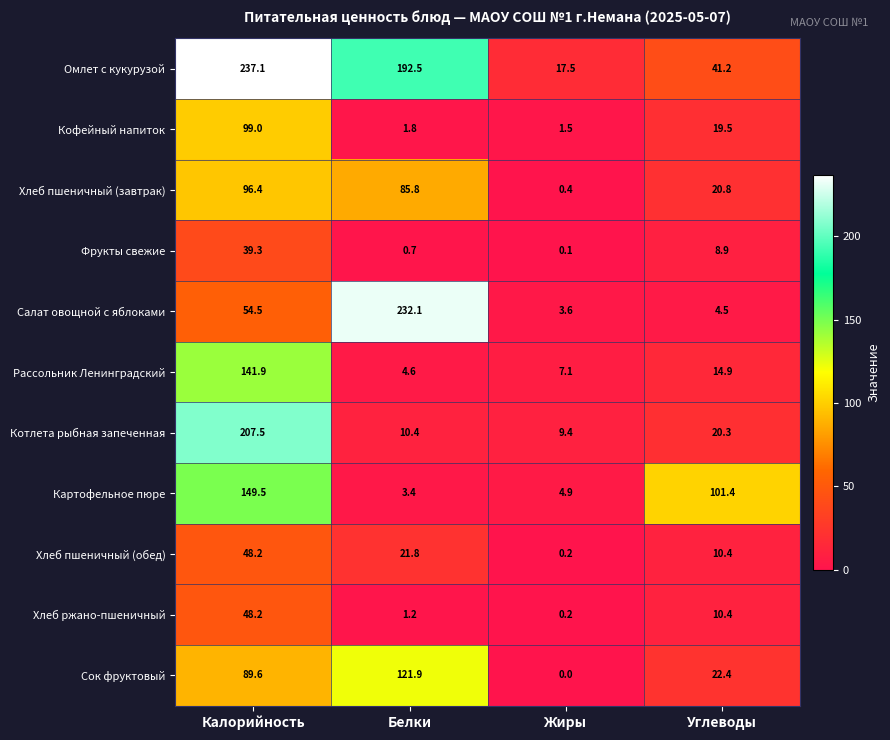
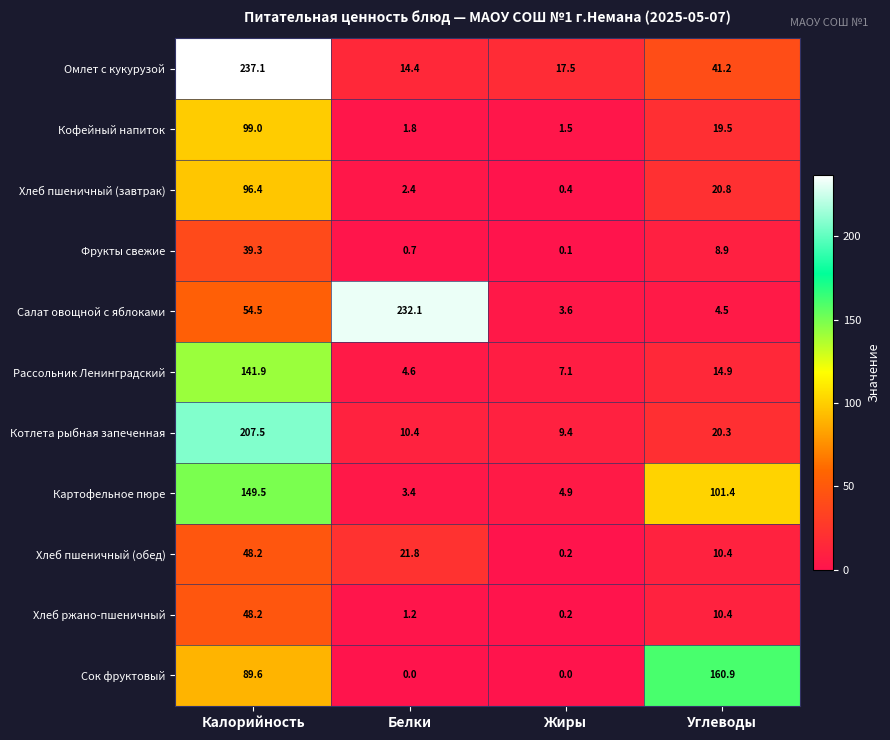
Омлет с кукурузой, Белки: 192.5 -> 14.4
Хлеб пшеничный (завтрак), Белки: 85.8 -> 2.4
Сок фруктовый, Белки: 121.9 -> 0.0
Сок фруктовый, Углеводы: 22.4 -> 160.9
